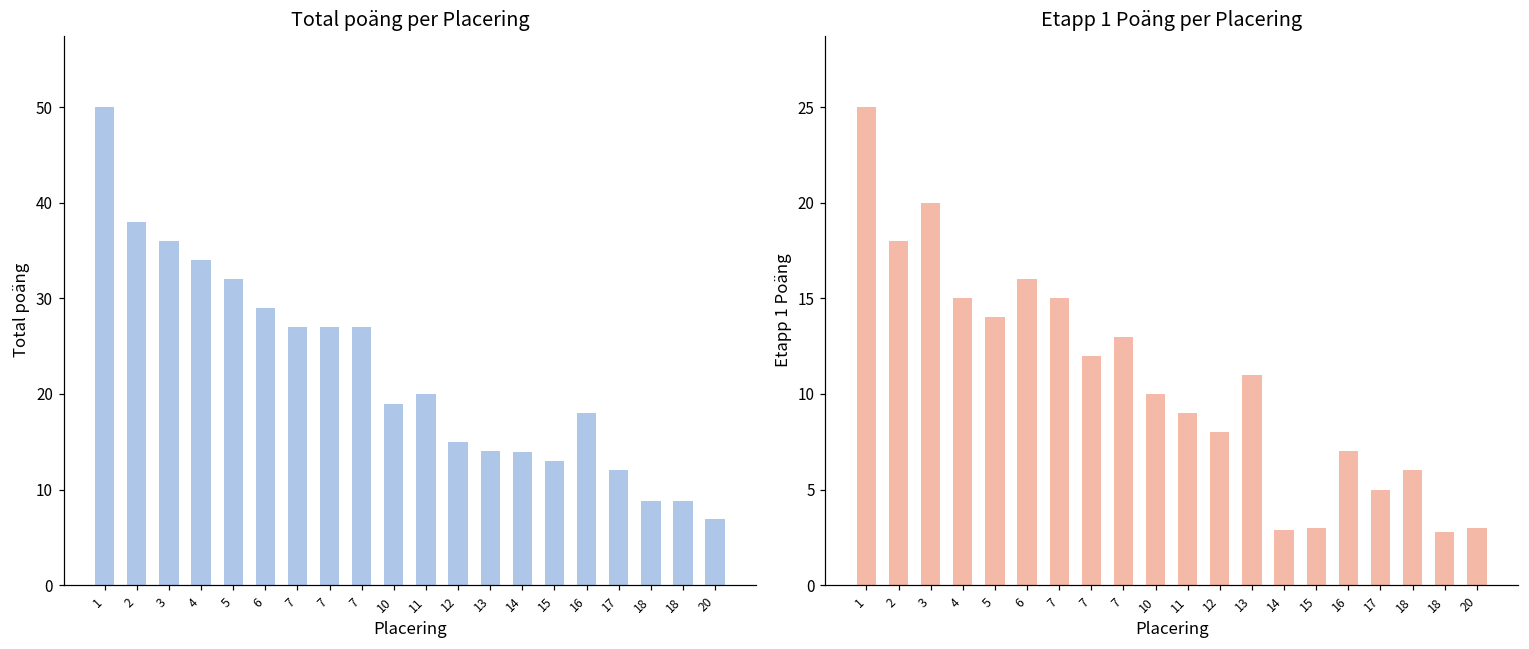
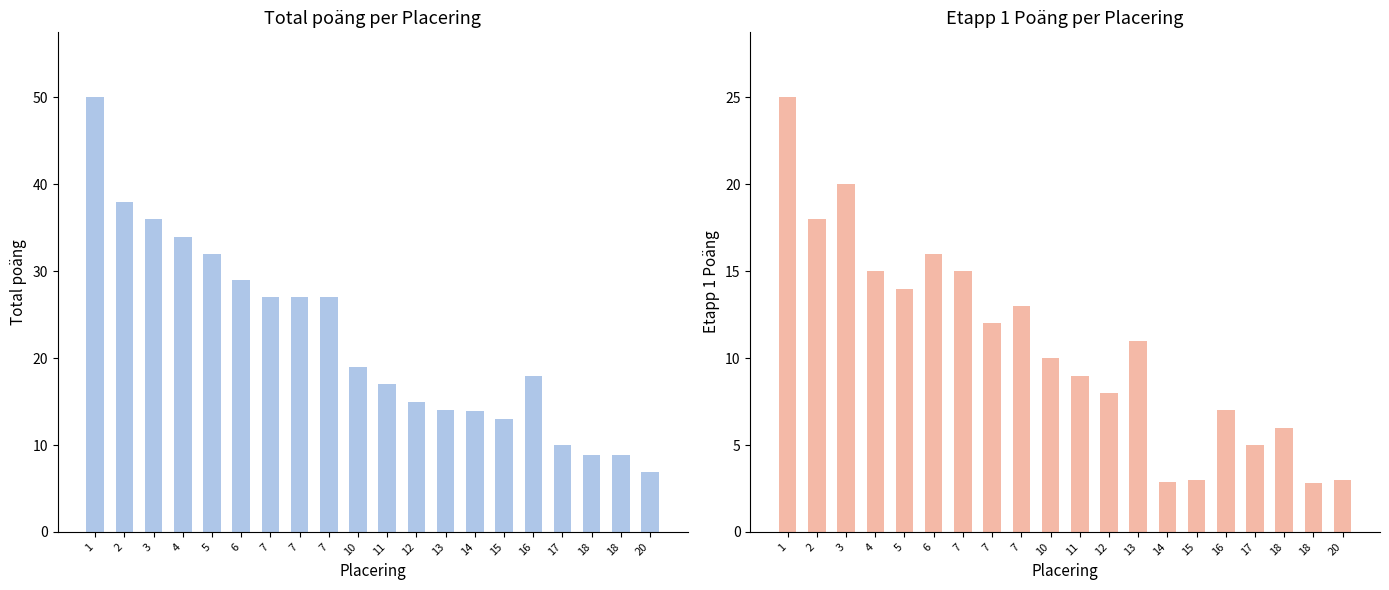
Total poäng per Placering, 11: 20 -> 17
Total poäng per Placering, 17: 12 -> 10
